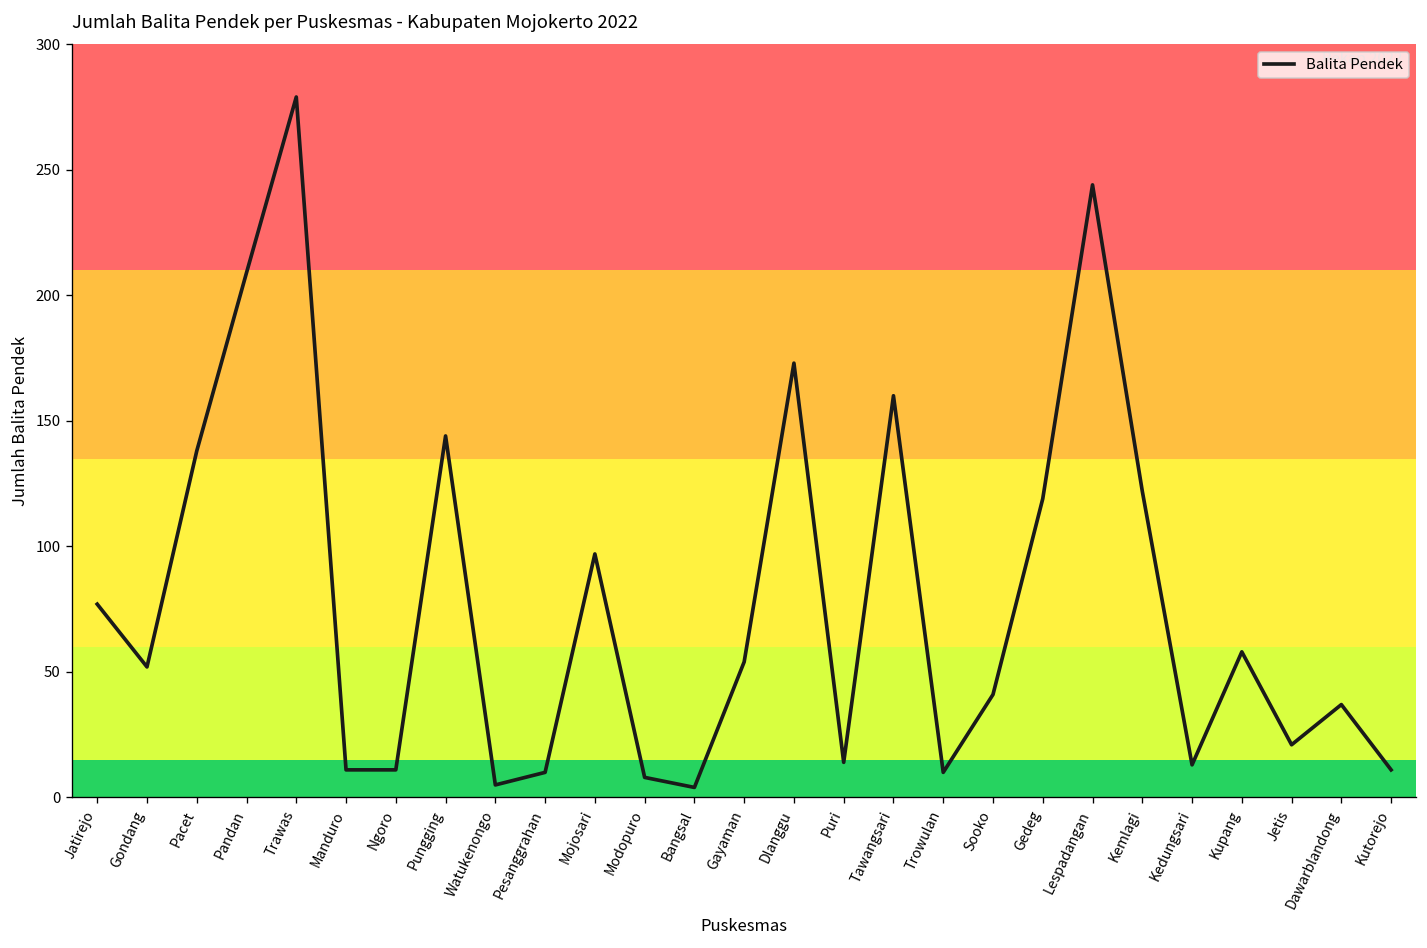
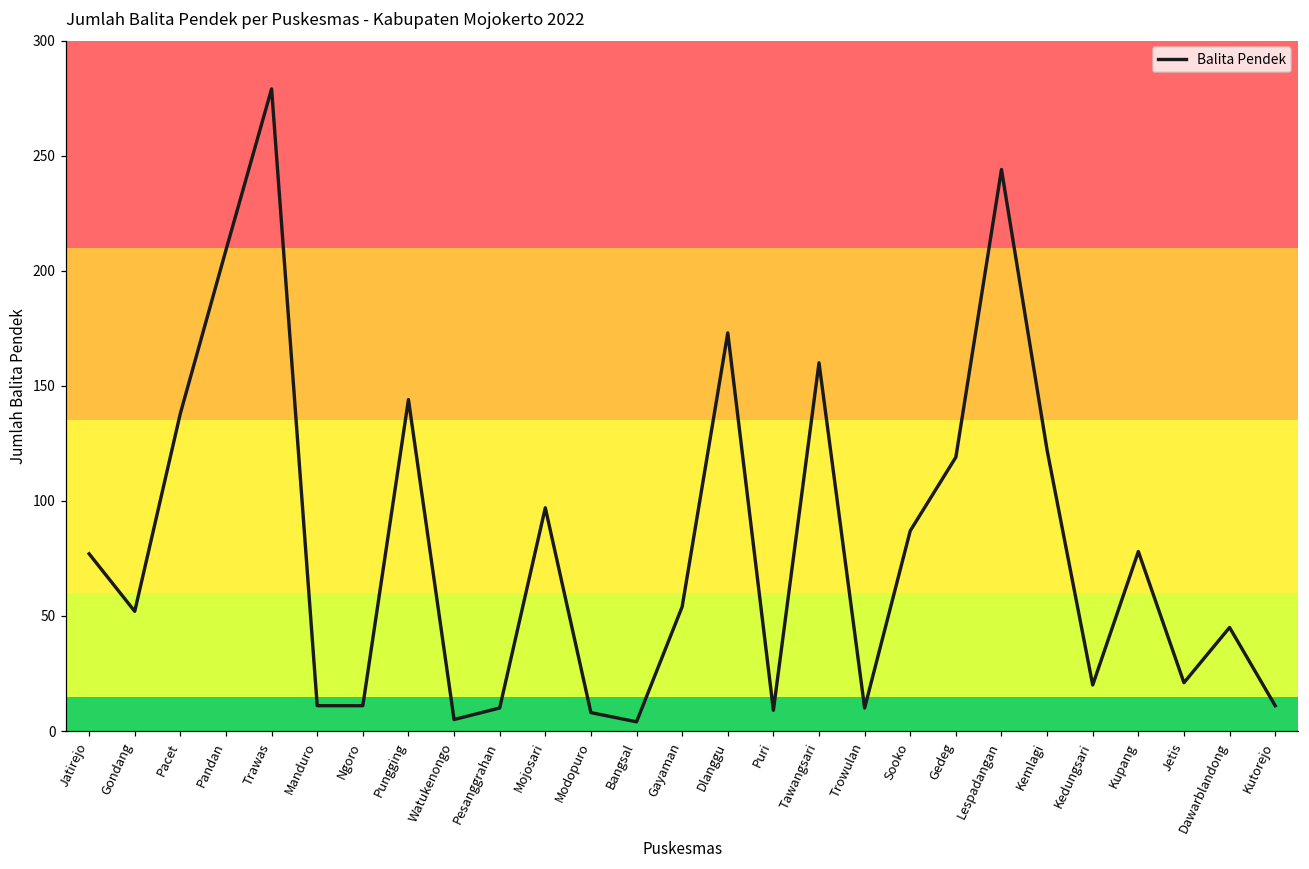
Puri: 14 -> 9
Sooko: 41 -> 87
Kedungsari: 13 -> 20
Kupang: 58 -> 78
Dawarblandong: 37 -> 45
